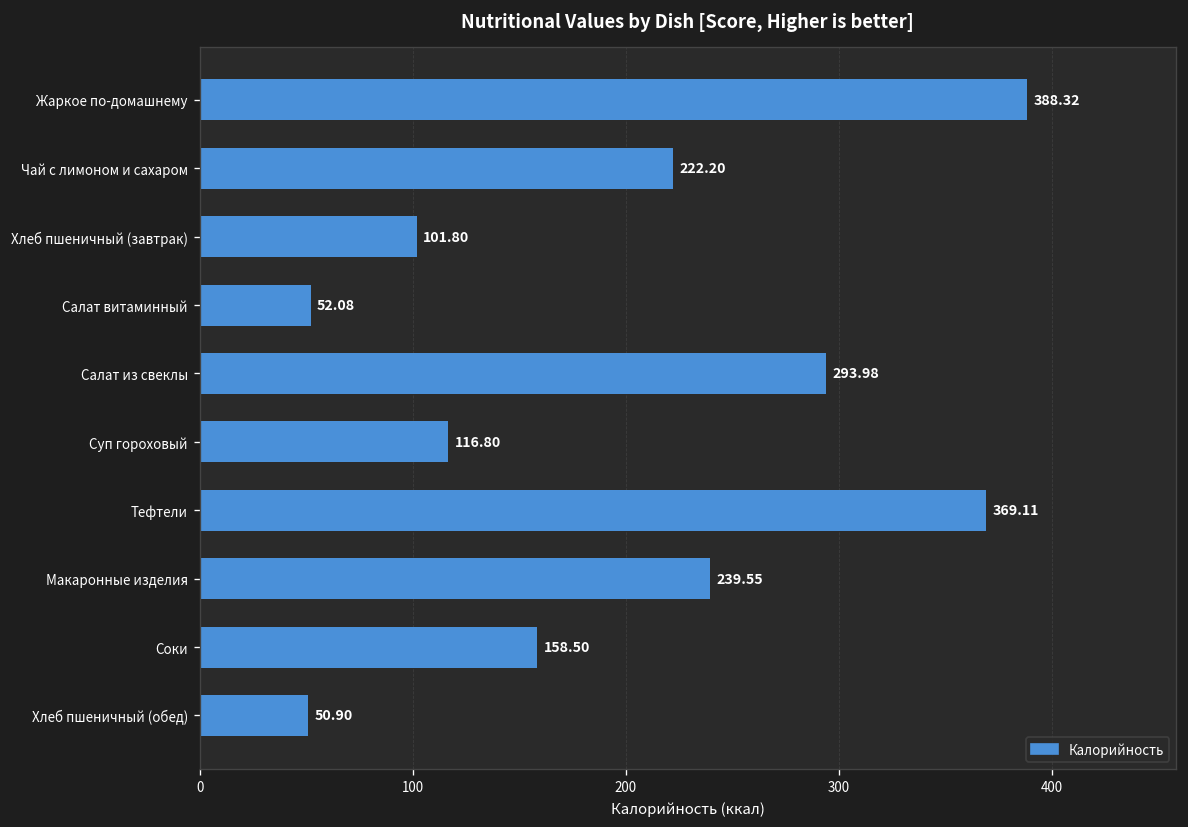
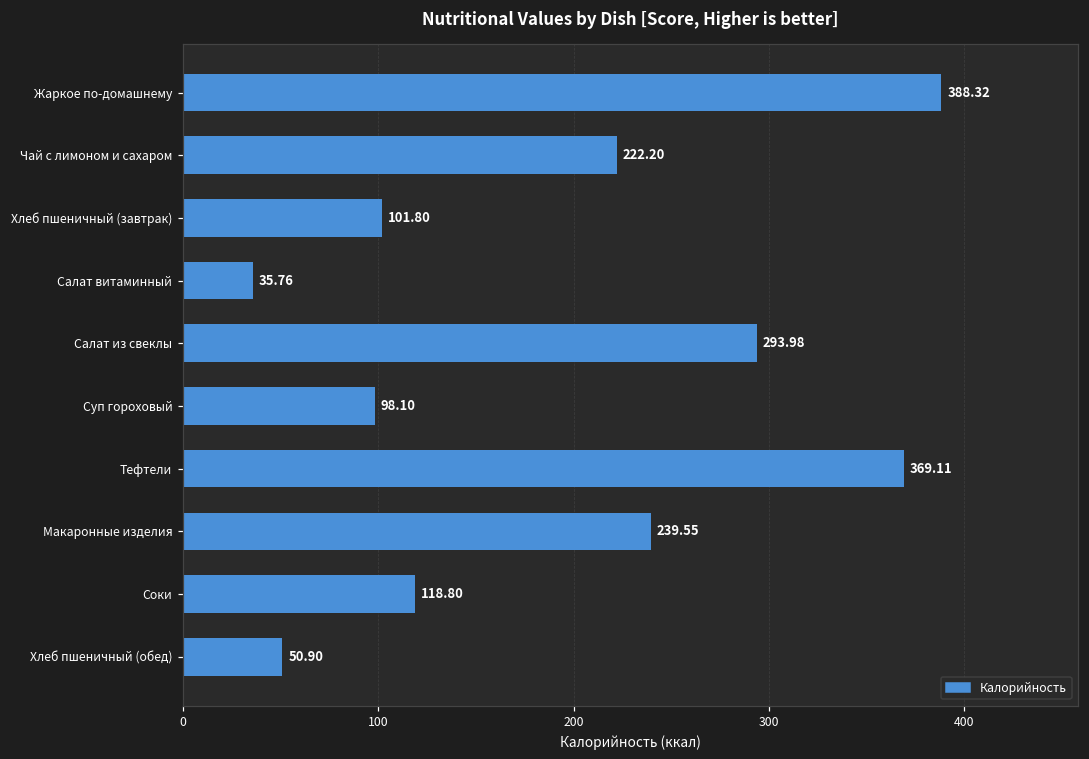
Салат витаминный: 52.08 -> 35.76
Суп гороховый: 116.80 -> 98.10
Соки: 158.50 -> 118.80
